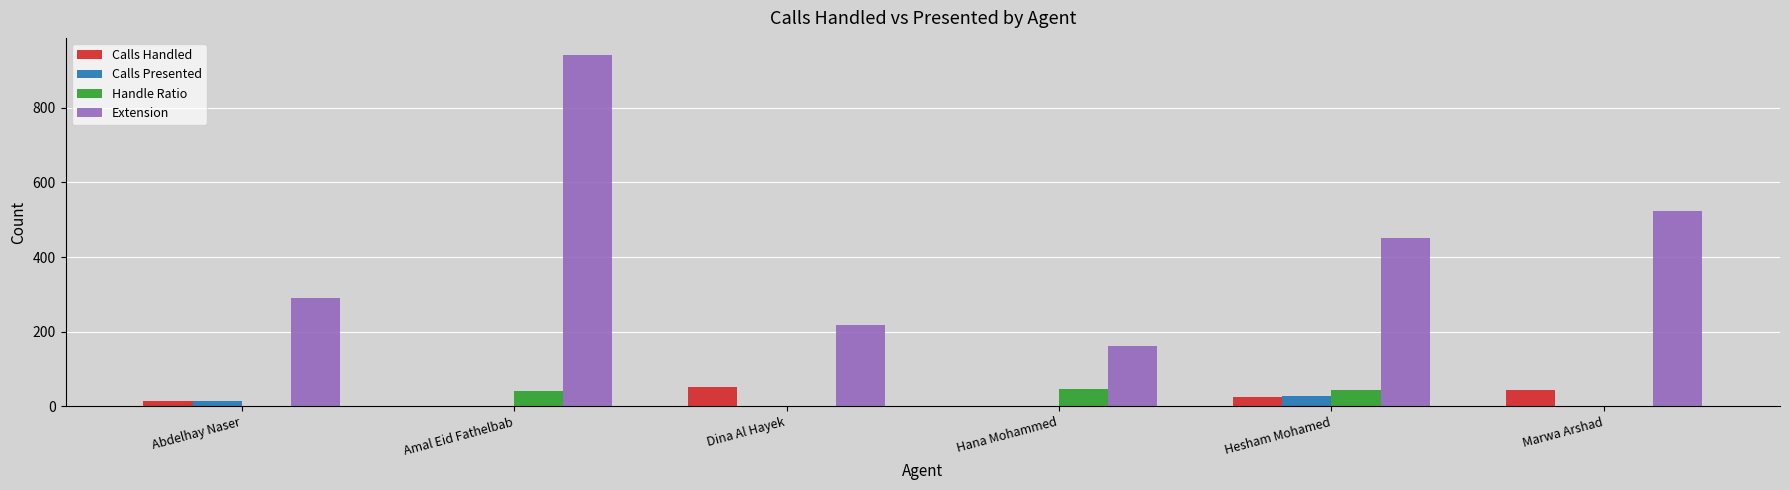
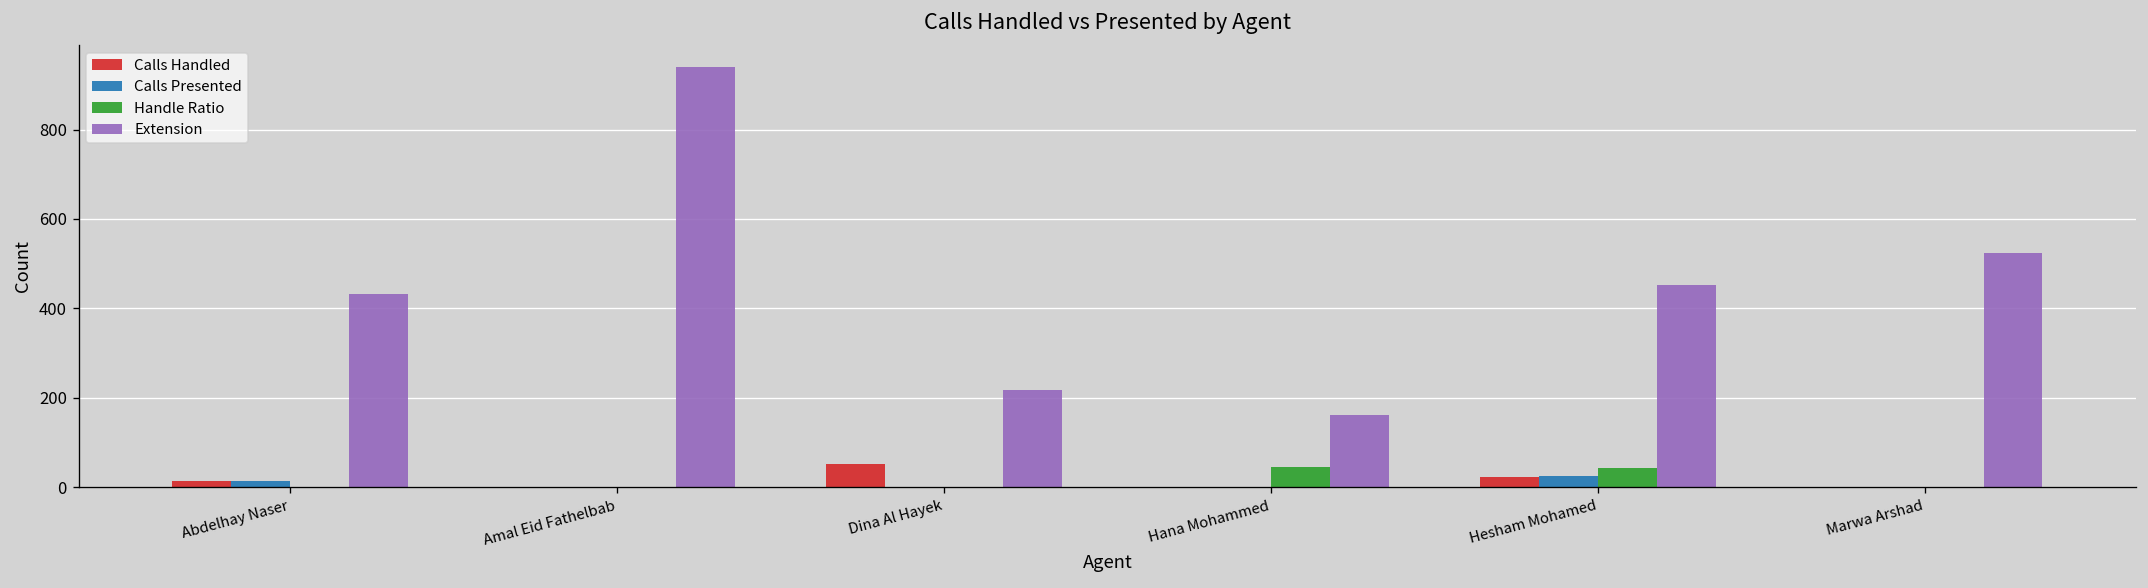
Extension, Abdelhay Naser: 290 -> 430
Handle Ratio, Amal Eid Fathelbab: 40 -> 0
Calls Handled, Marwa Arshad: 40 -> 0
